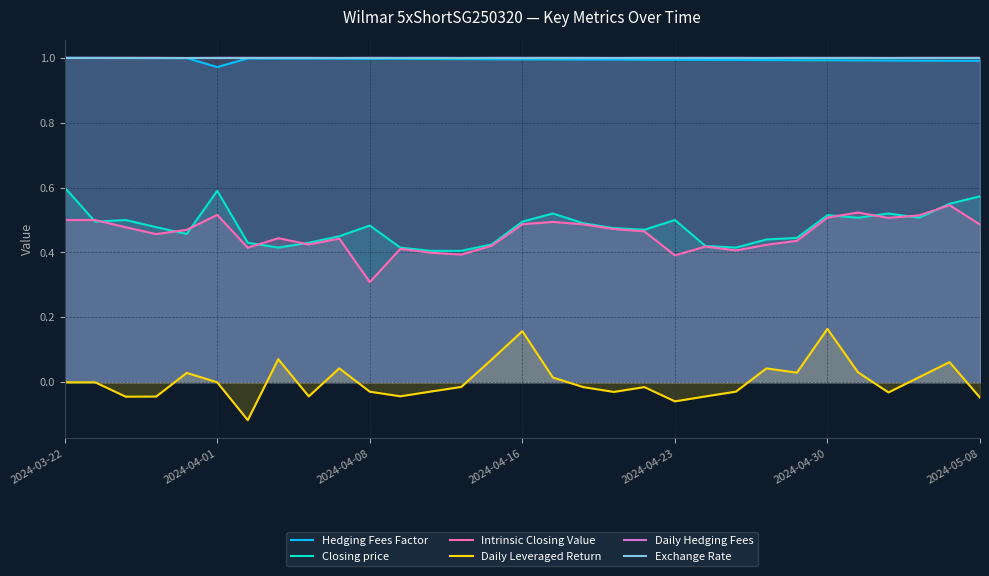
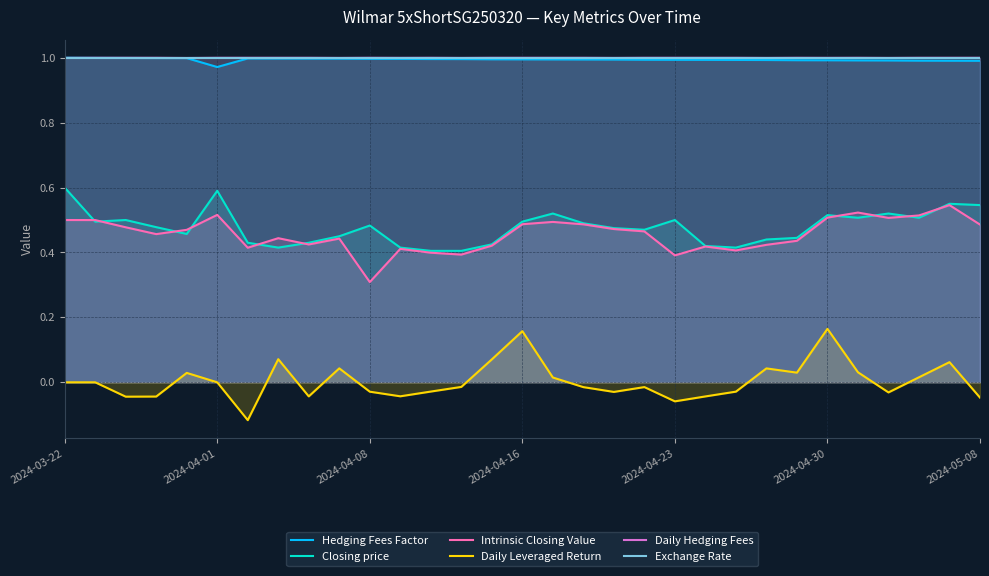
Closing price, 2024-05-08: 0.57 -> 0.55
